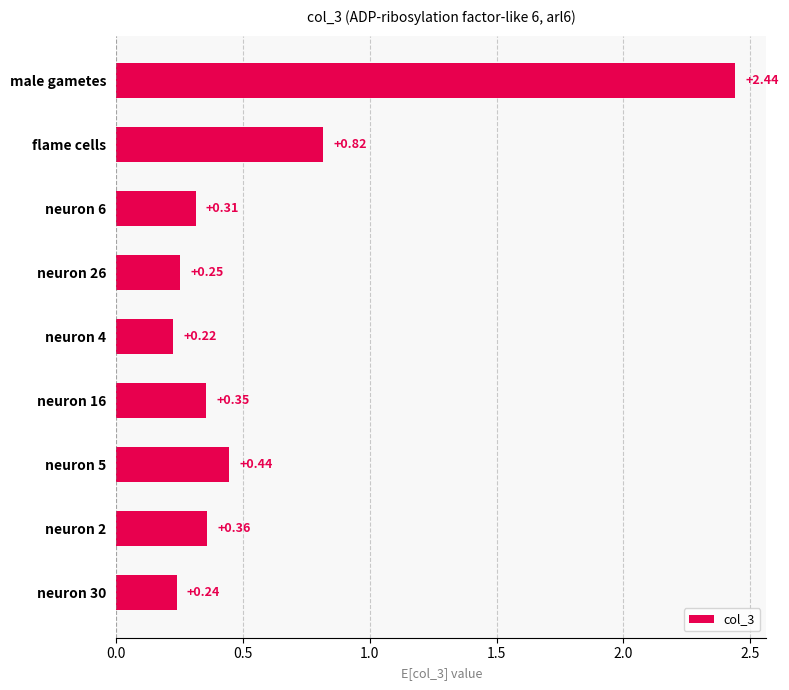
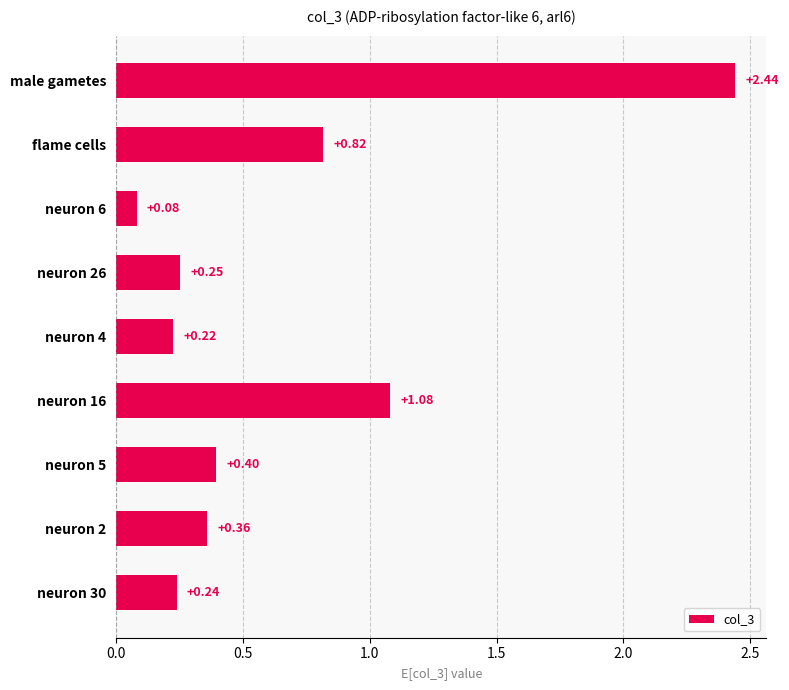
neuron 6: +0.31 -> +0.08
neuron 16: +0.35 -> +1.08
neuron 5: +0.44 -> +0.40
